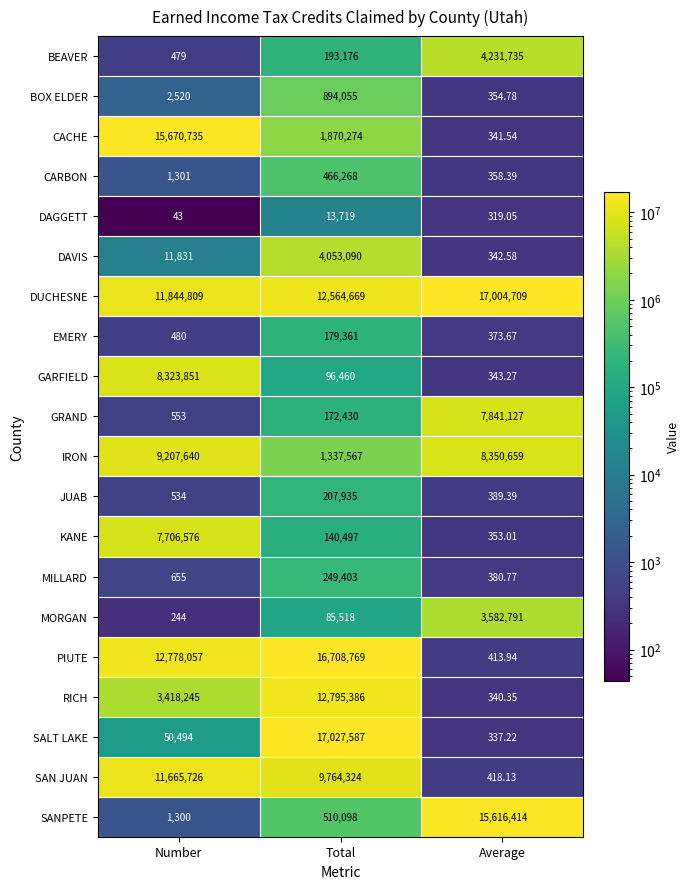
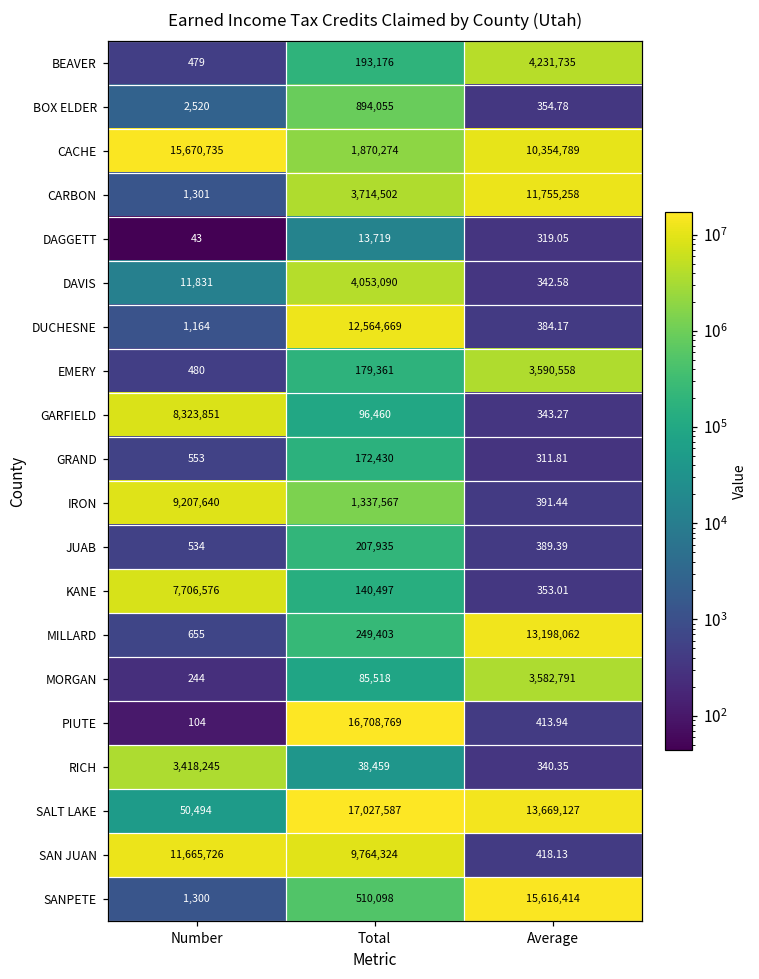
CACHE, Average: 341.54 -> 10,354,789
CARBON, Total: 466,268 -> 3,714,502
CARBON, Average: 358.39 -> 11,755,258
DUCHESNE, Number: 11,844,809 -> 1,164
DUCHESNE, Average: 17,004,709 -> 384.17
EMERY, Average: 373.67 -> 3,590,558
GRAND, Average: 7,841,127 -> 311.81
IRON, Average: 8,350,659 -> 391.44
MILLARD, Average: 380.77 -> 13,198,062
PIUTE, Number: 12,778,057 -> 104
RICH, Total: 12,795,386 -> 38,459
SALT LAKE, Average: 337.22 -> 13,669,127
